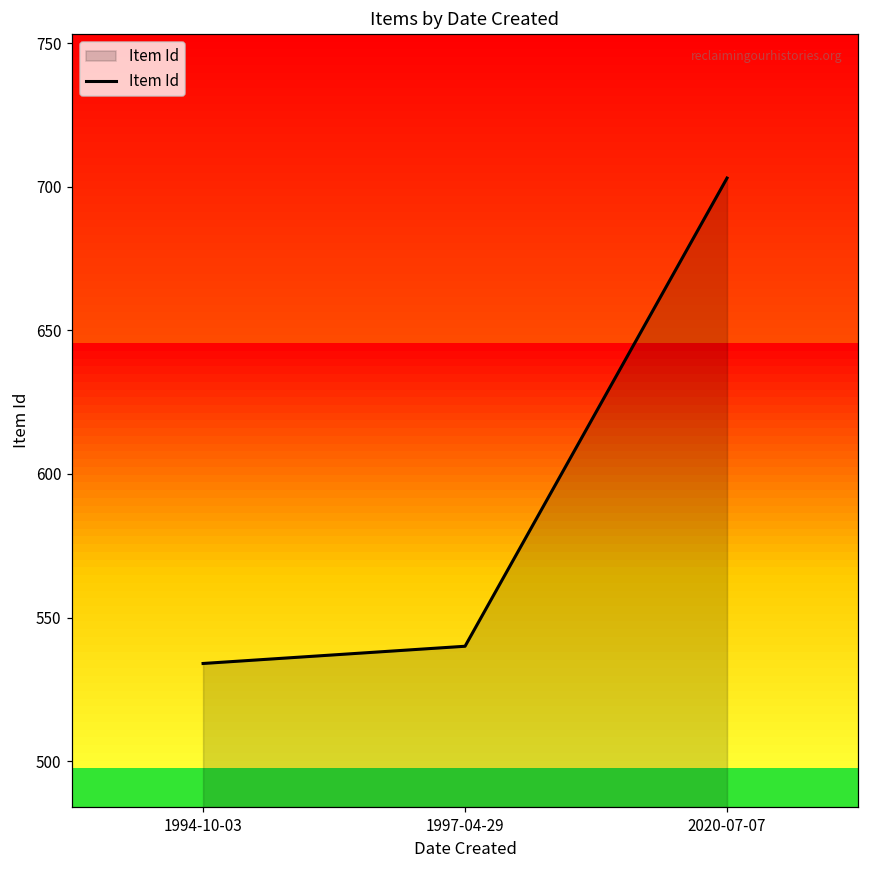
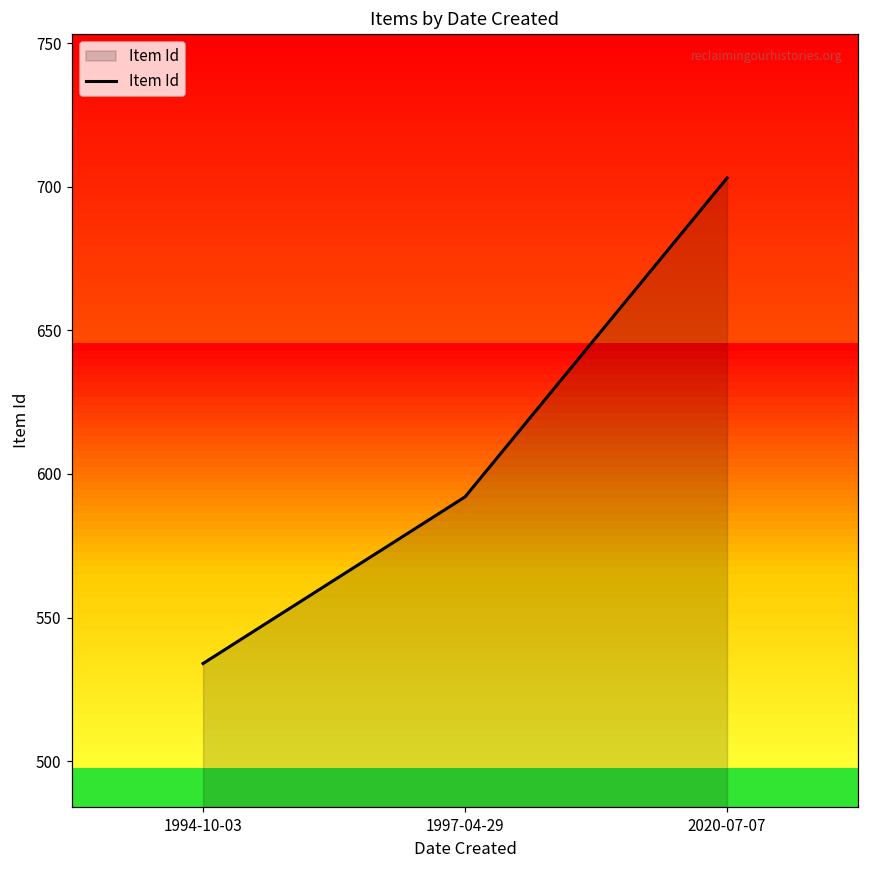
1997-04-29: 540 -> 592
